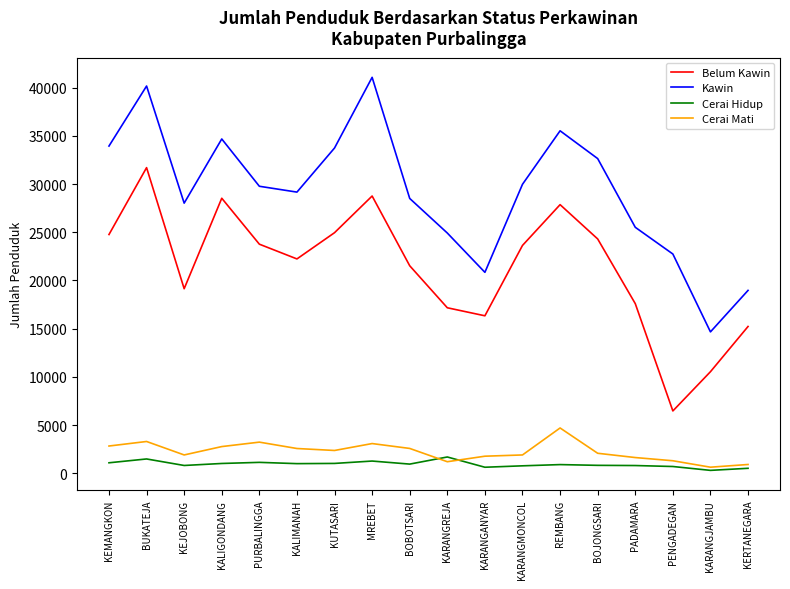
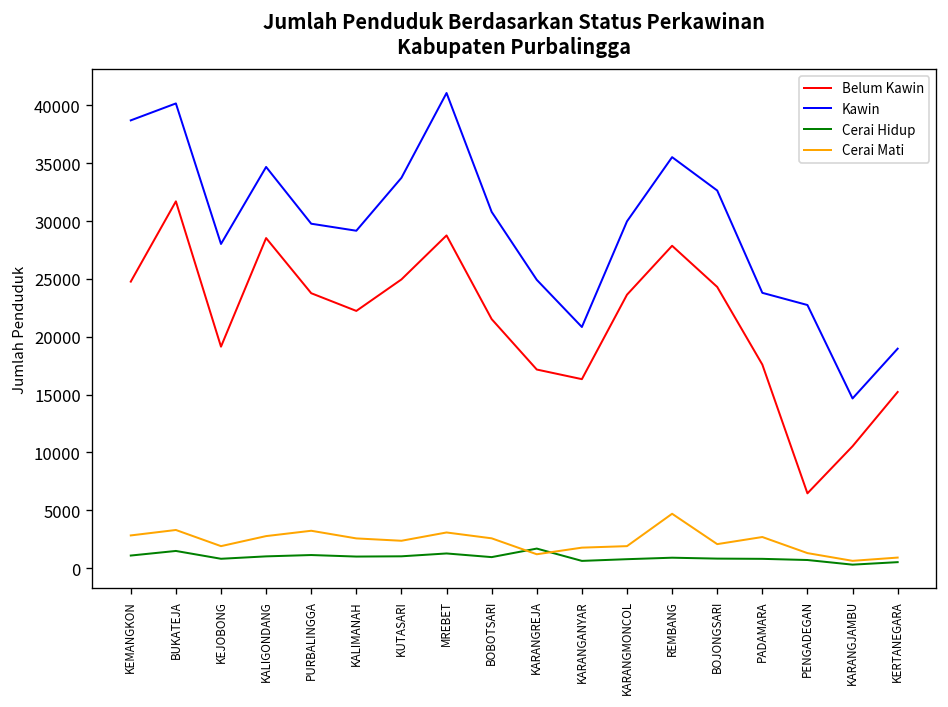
Kawin, KEMANGKON: 34000 -> 39000
Kawin, BOBOTSARI: 29000 -> 31000
Kawin, PADAMARA: 26000 -> 24000
Cerai Mati, PADAMARA: 2000 -> 3000
